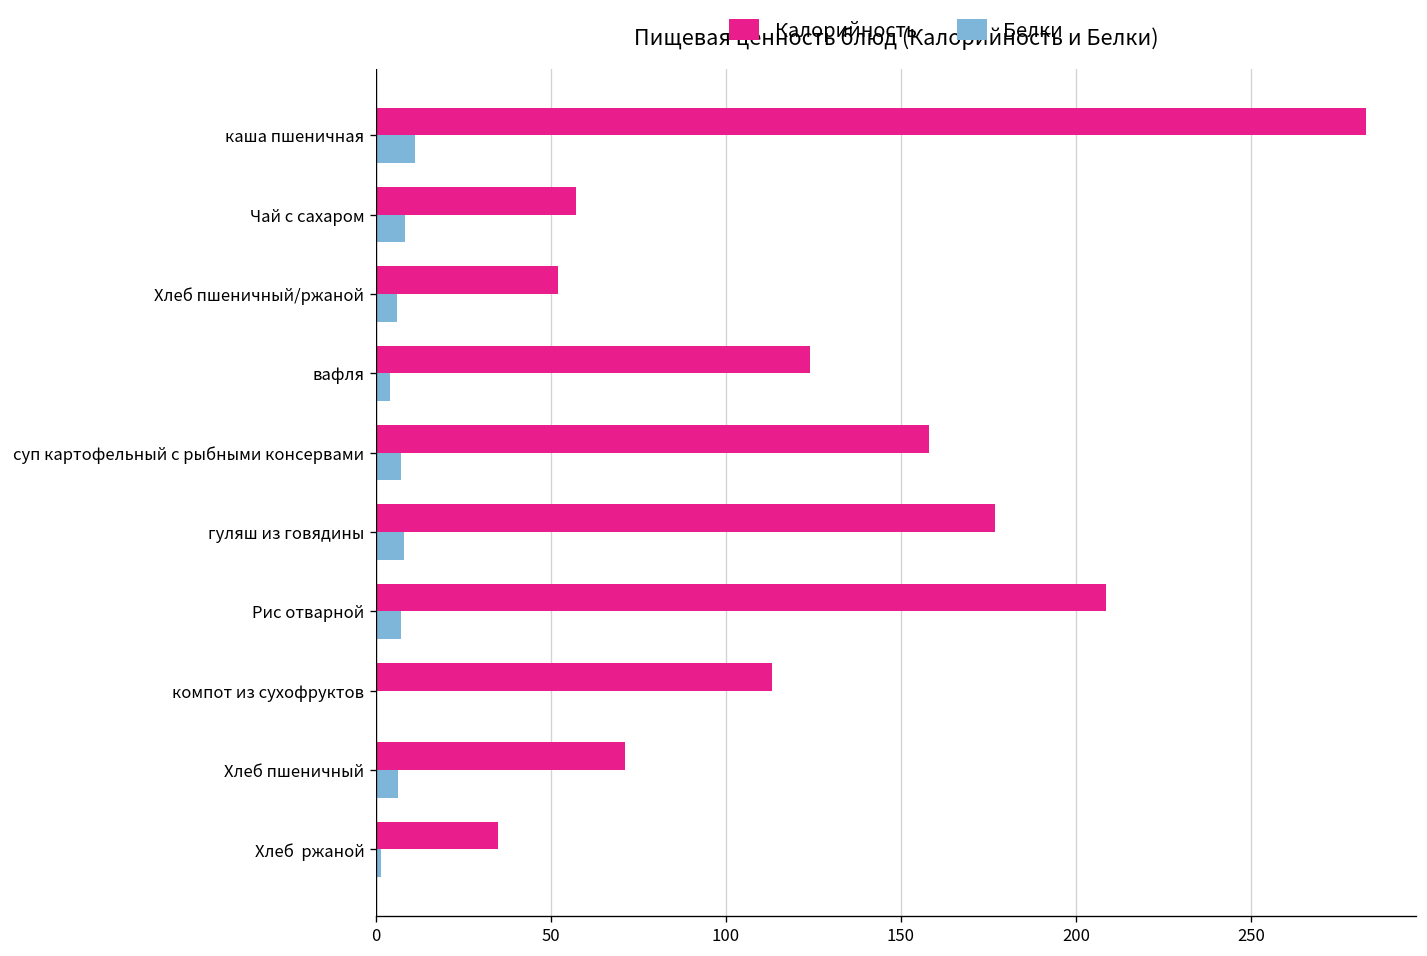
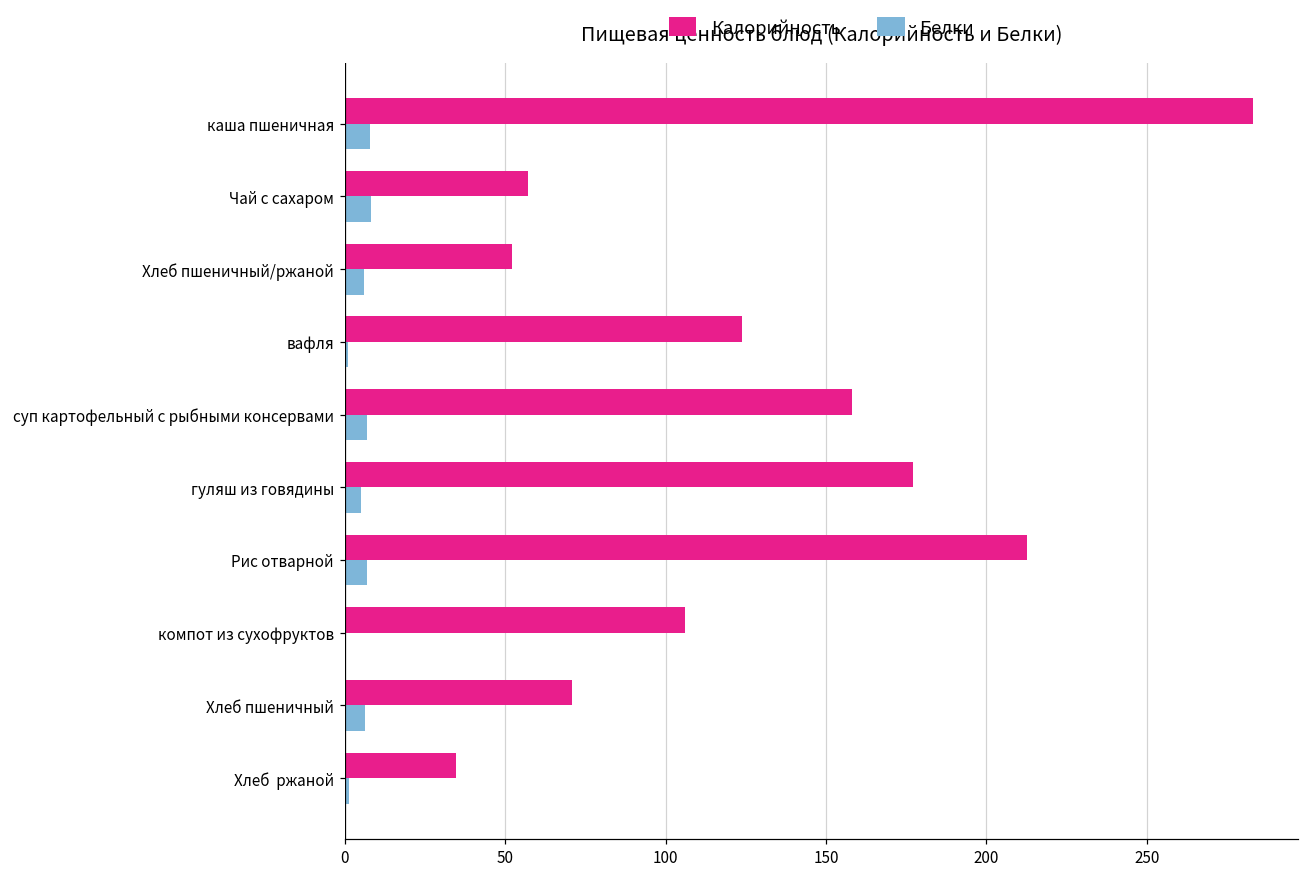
Белки, каша пшеничная: 11 -> 8
Белки, вафля: 4 -> 1
Белки, гуляш из говядины: 8 -> 5
Калорийность, Рис отварной: 209 -> 213
Калорийность, компот из сухофруктов: 113 -> 106
